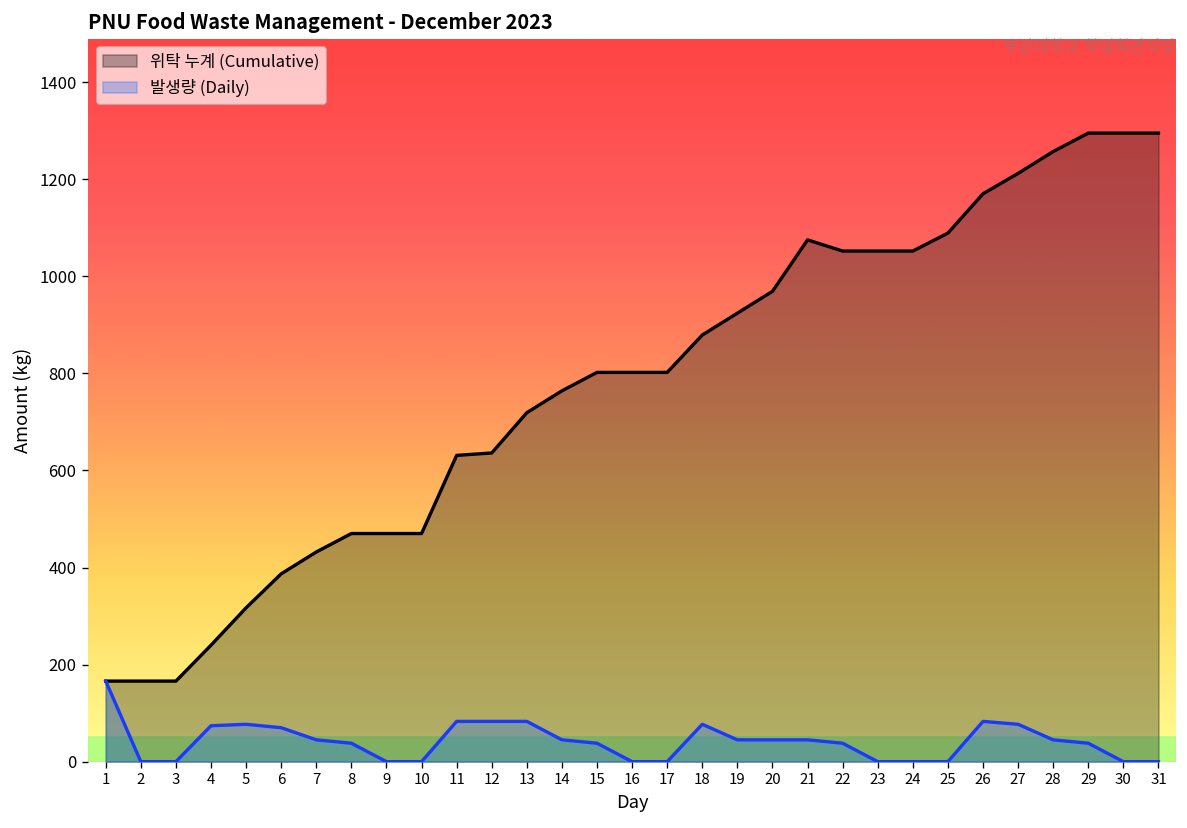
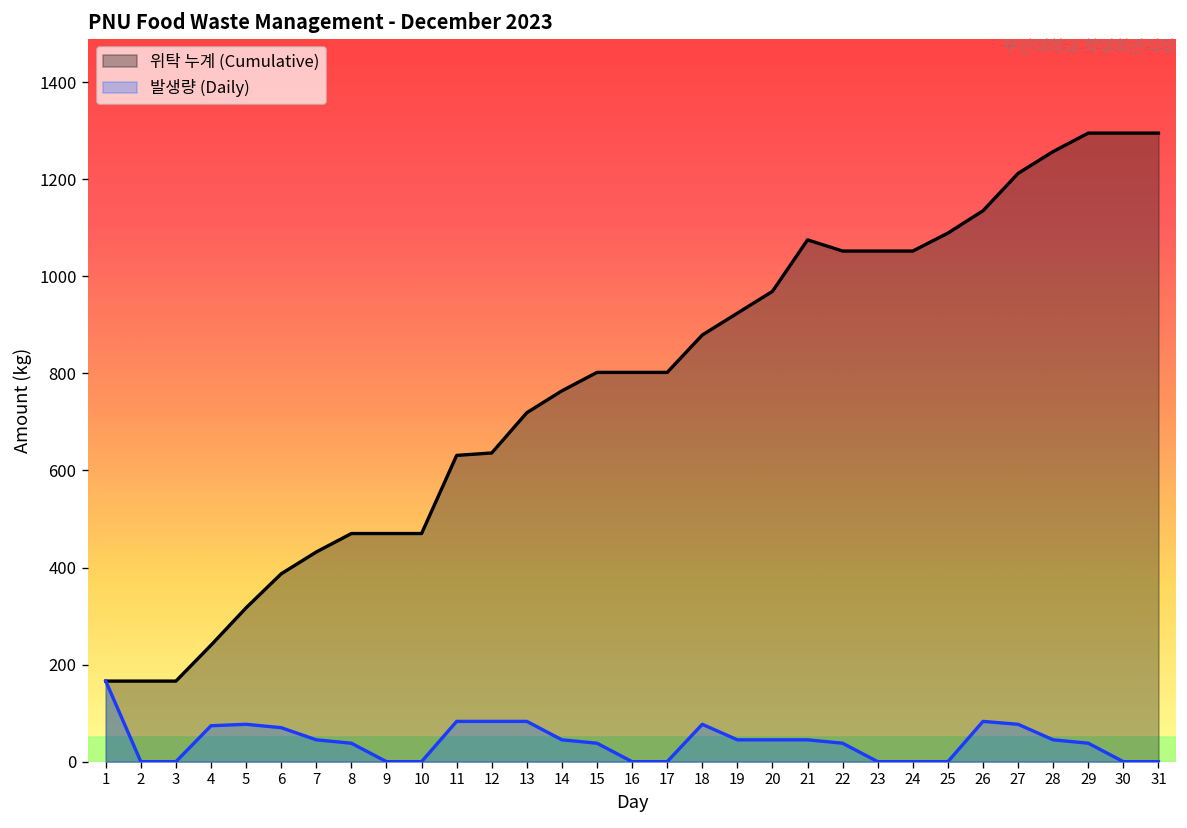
위탁 누계 (Cumulative), 26: 1170 -> 1140
